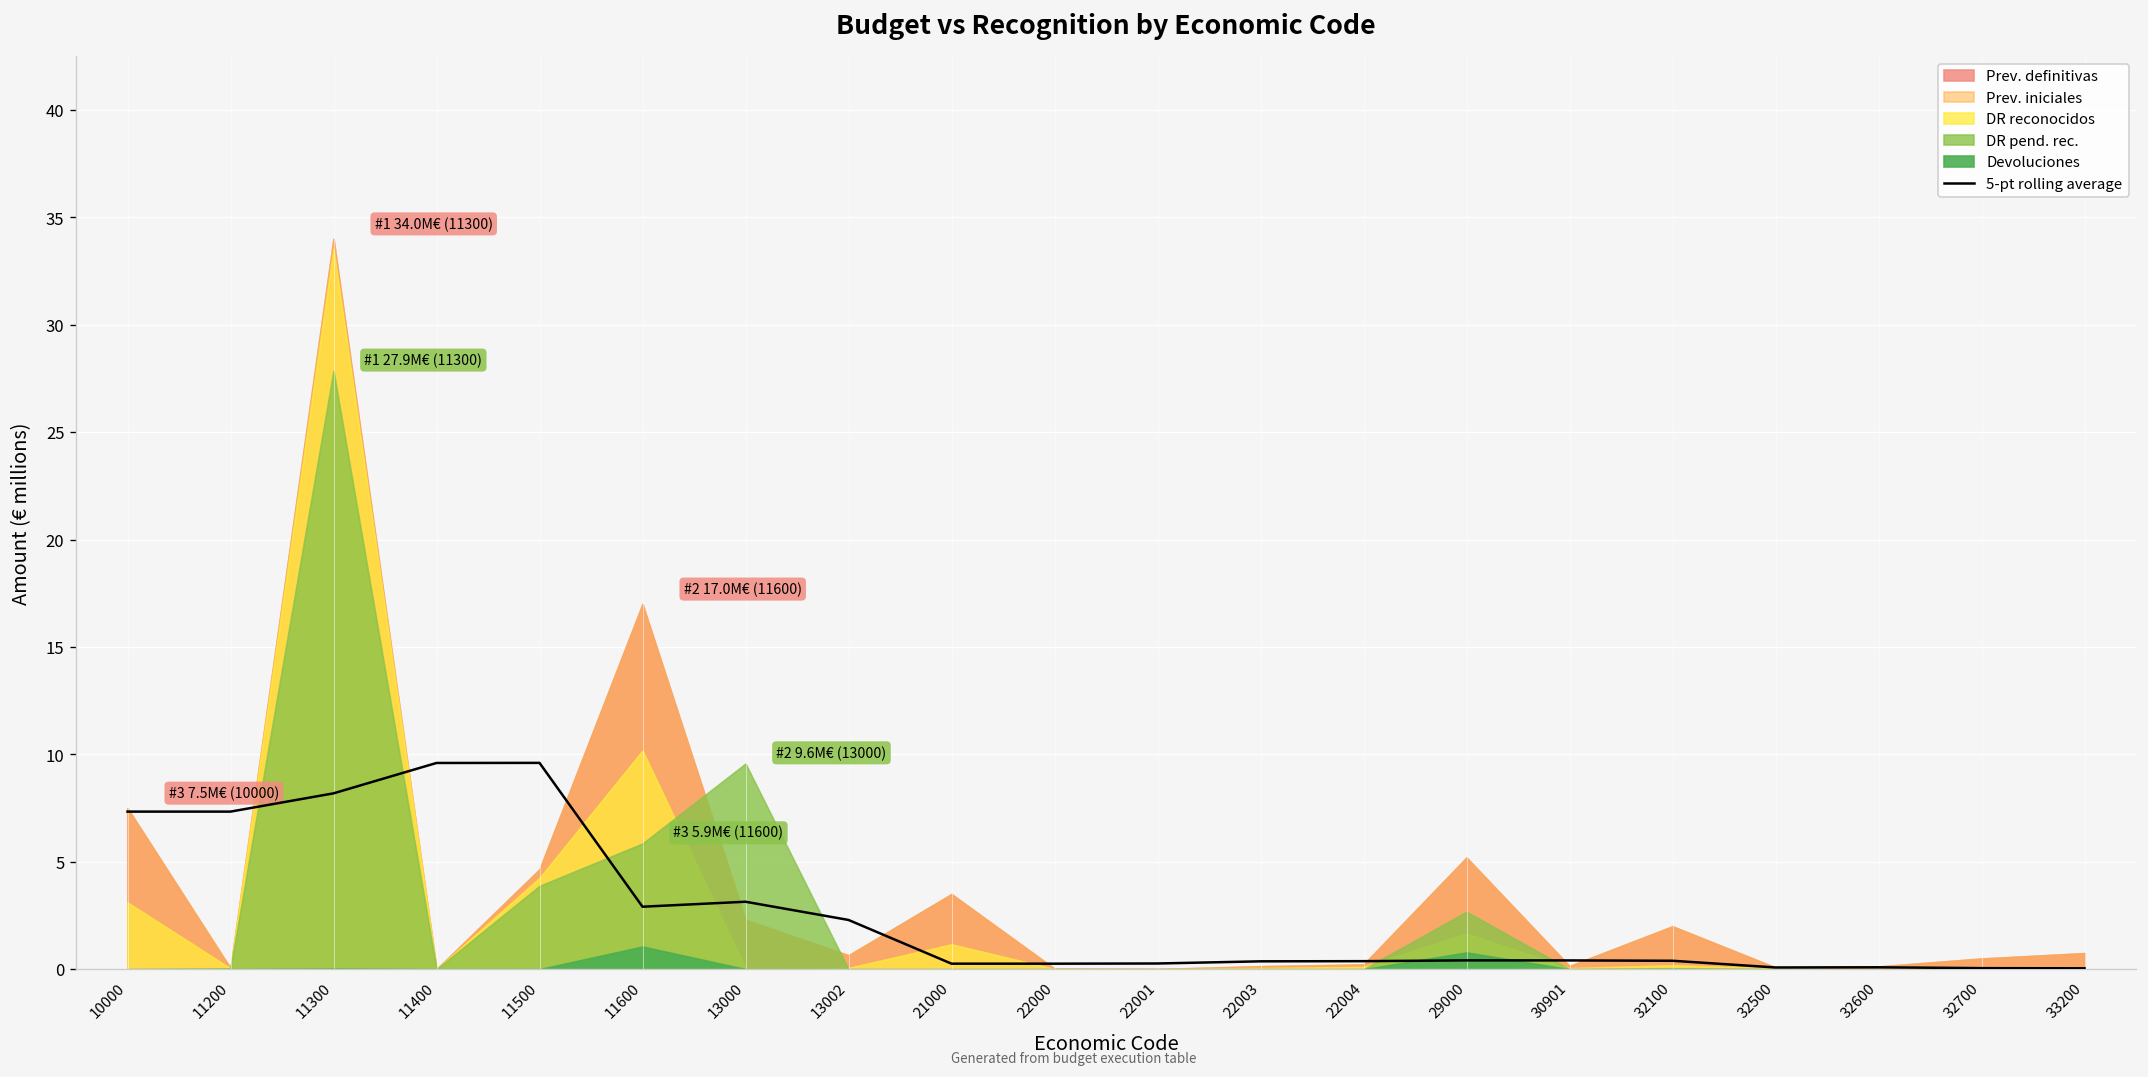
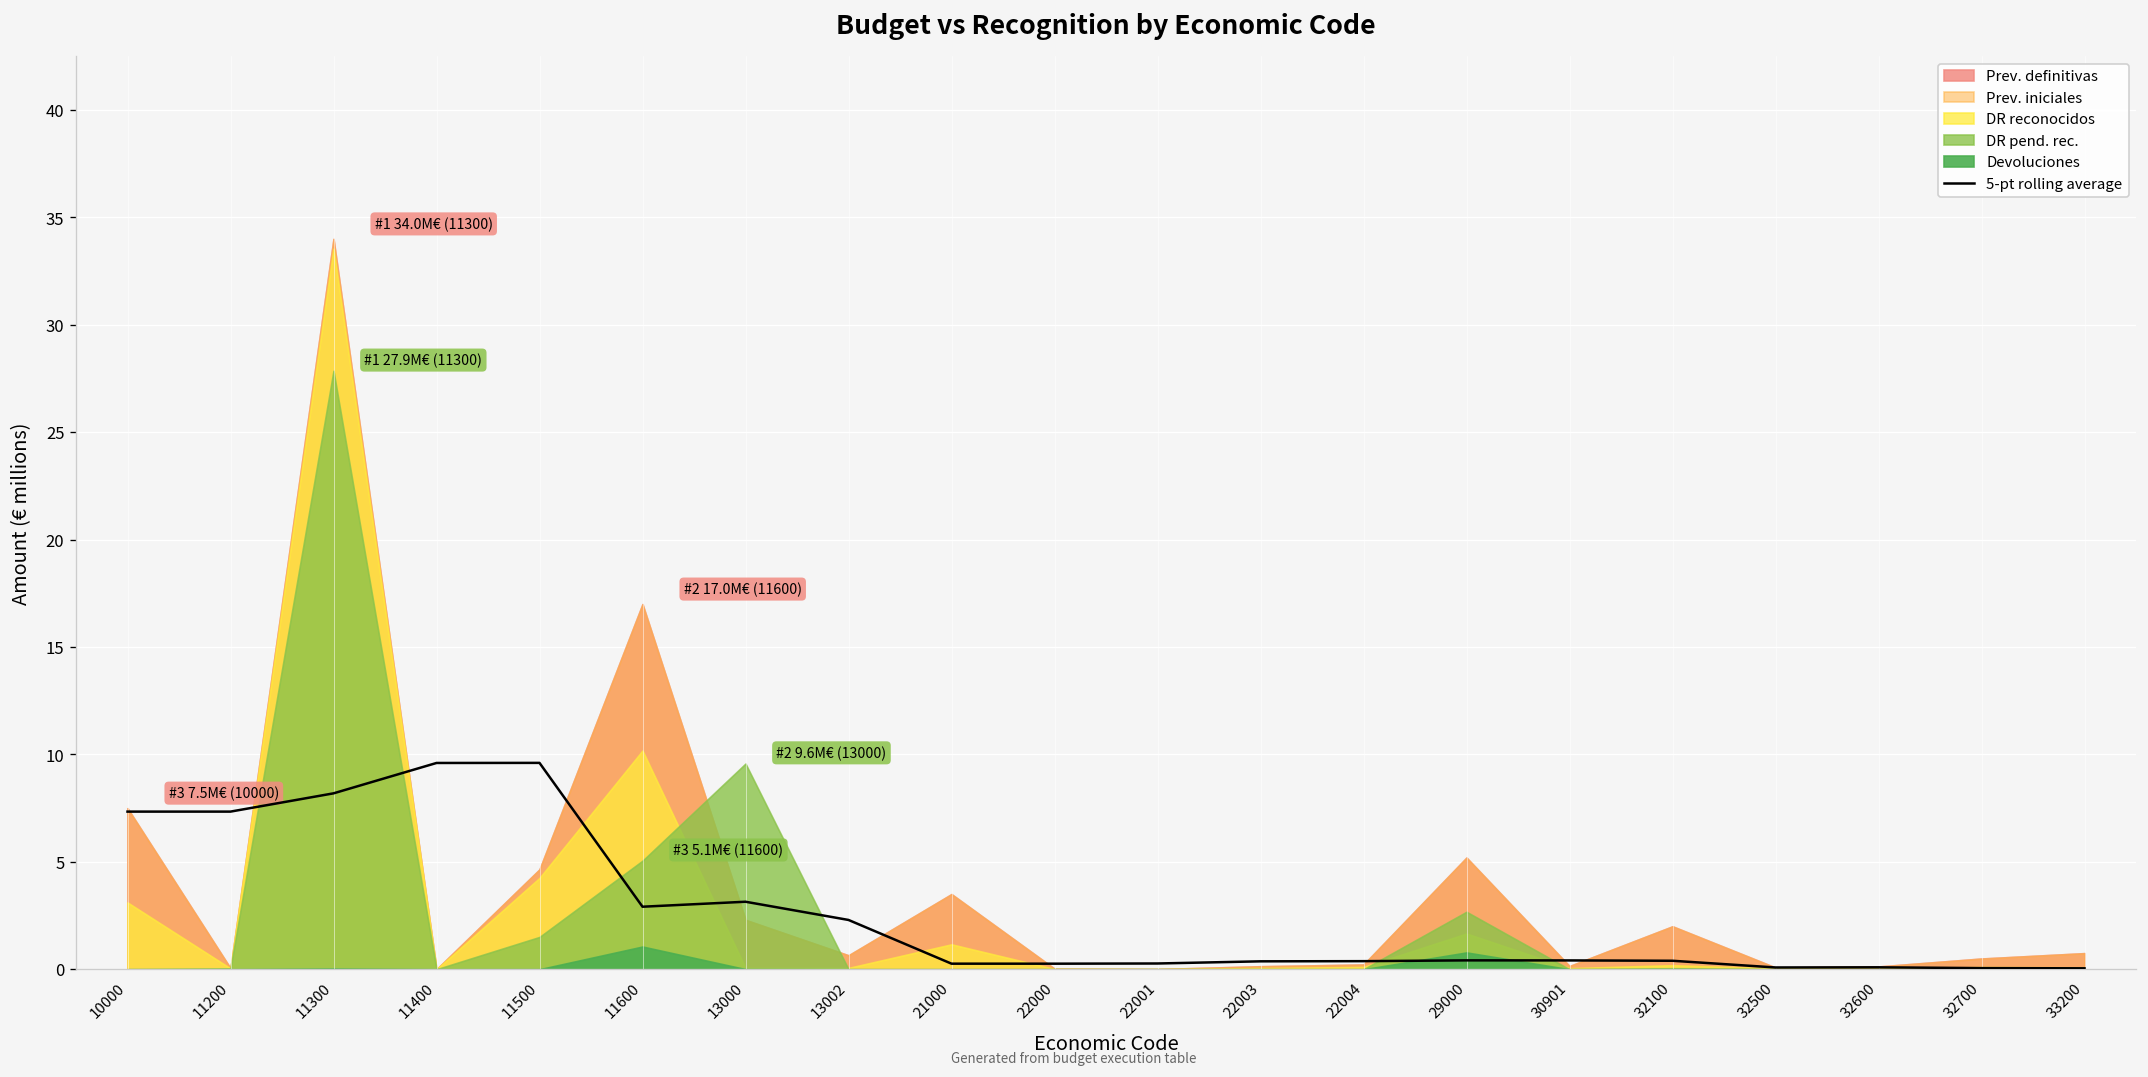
DR pend. rec., 11500: 3.9 -> 1.5
DR pend. rec., 11600: 5.9M€ -> 5.1M€
